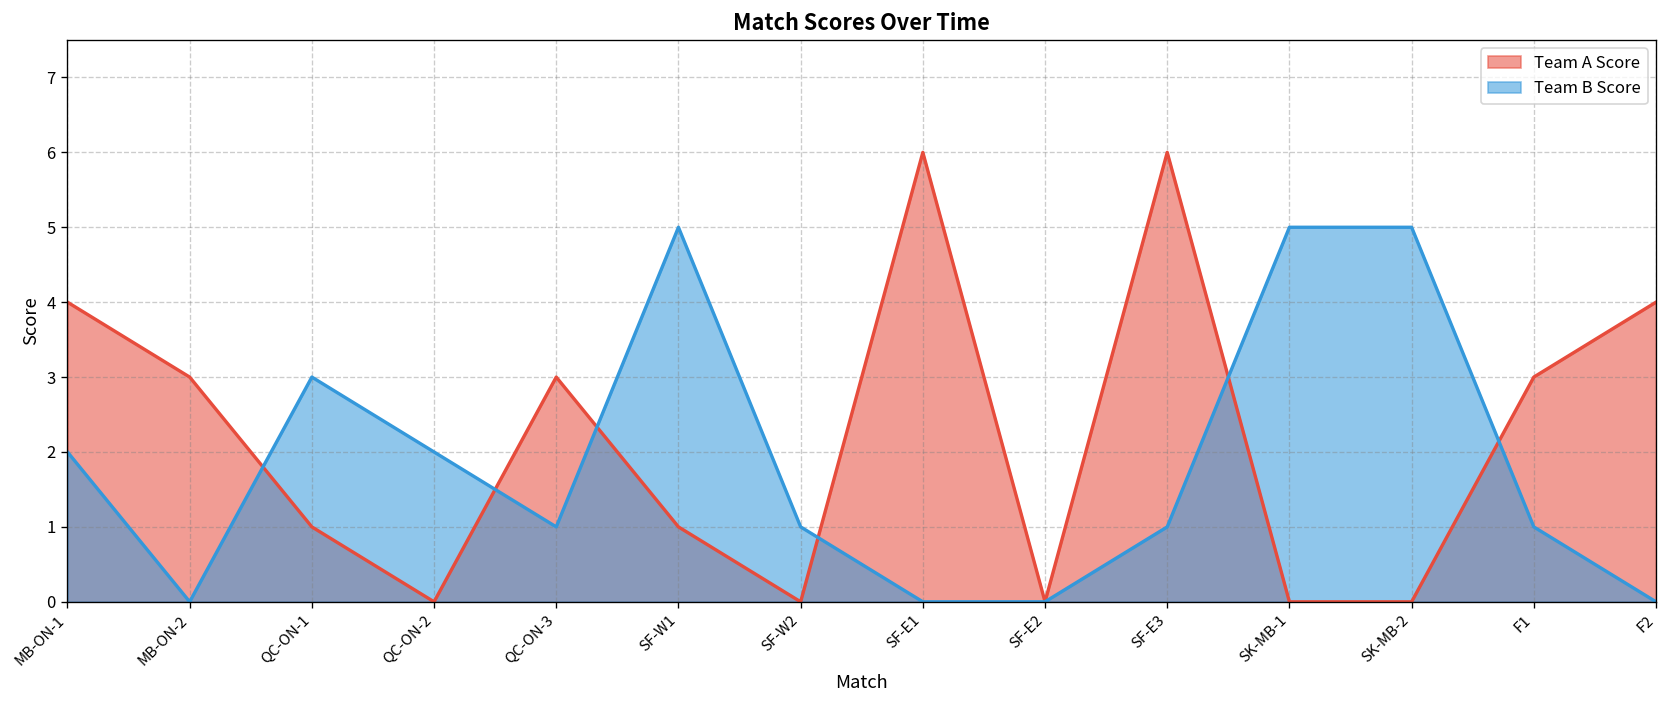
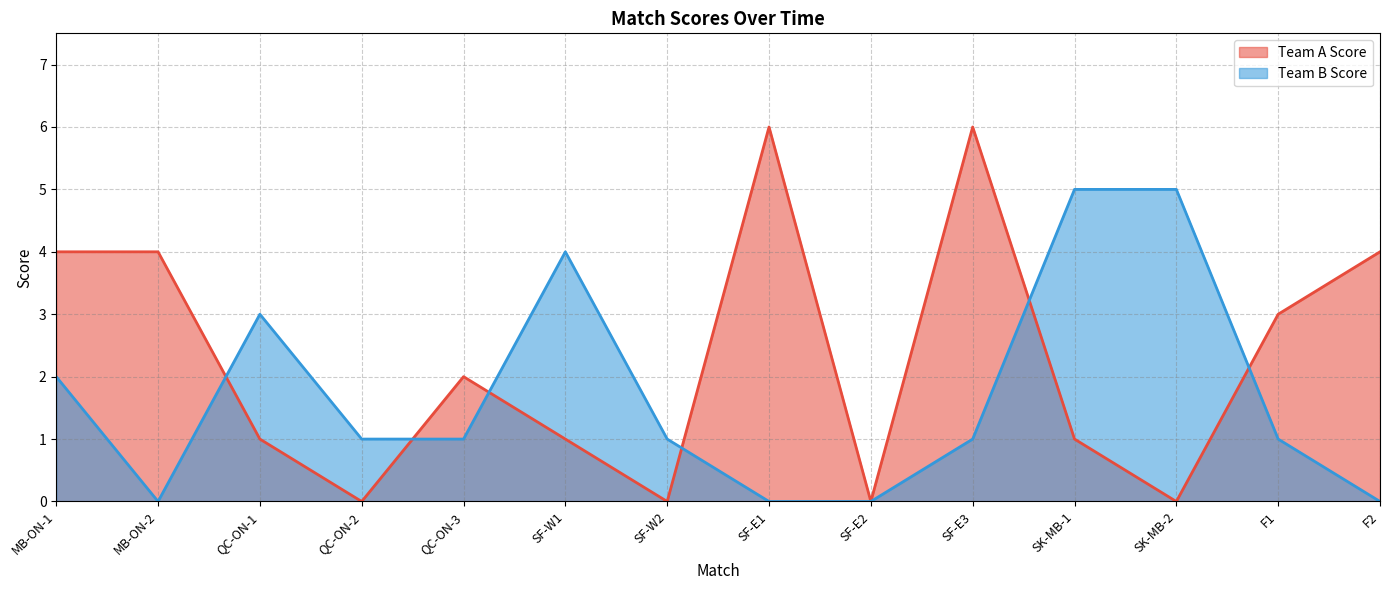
Team A Score, MB-ON-2: 3 -> 4
Team B Score, QC-ON-2: 2 -> 1
Team A Score, QC-ON-3: 3 -> 2
Team B Score, SF-W1: 5 -> 4
Team A Score, SK-MB-1: 0 -> 1
